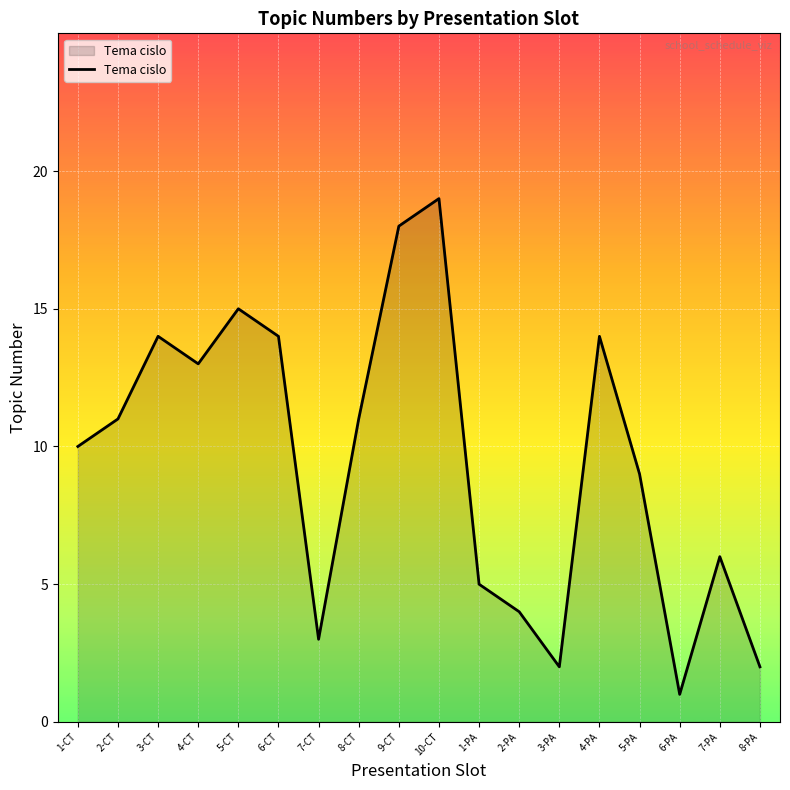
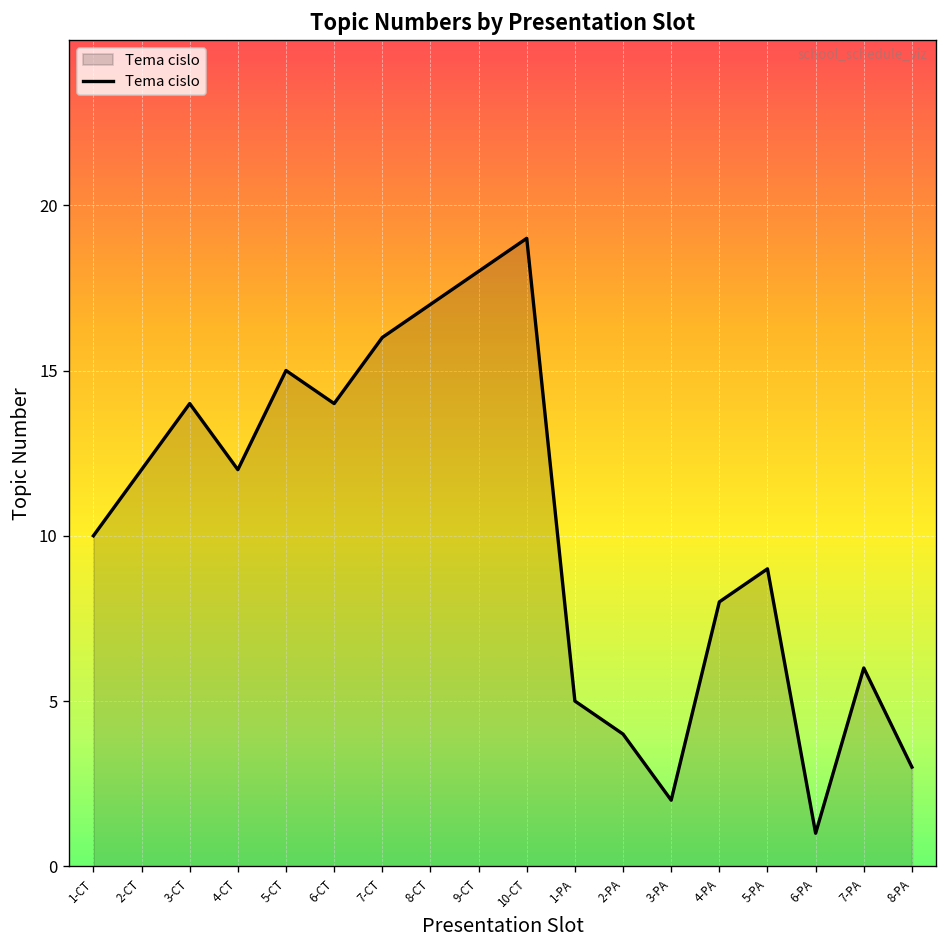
2-CT: 11 -> 12
4-CT: 13 -> 12
7-CT: 3 -> 16
8-CT: 11 -> 17
4-PA: 14 -> 8
8-PA: 2 -> 3
